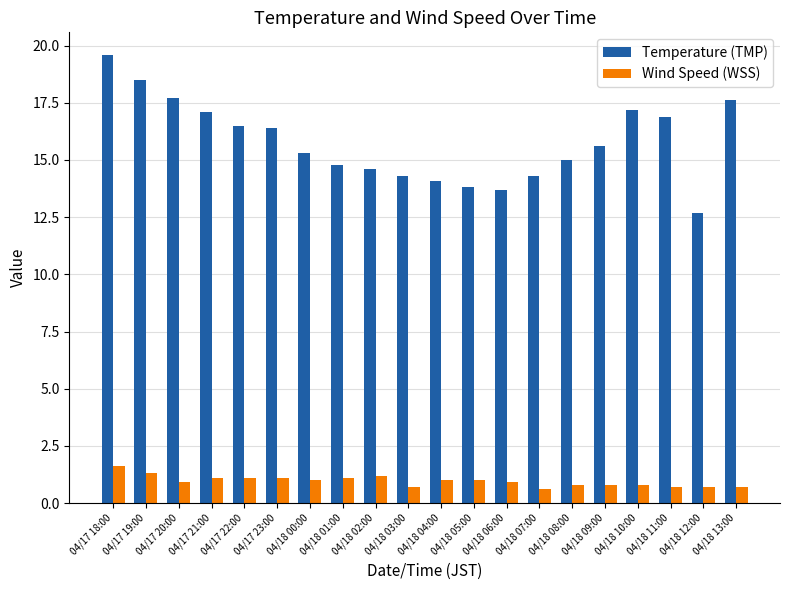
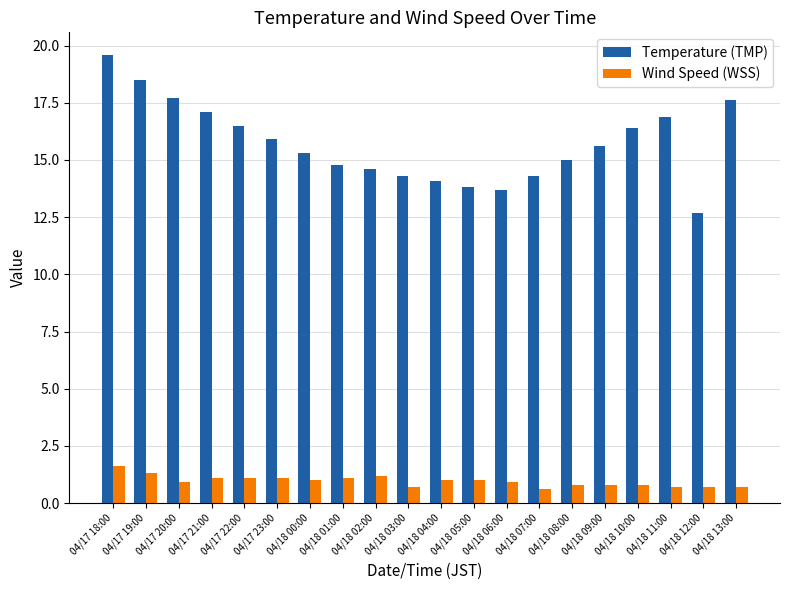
Temperature (TMP), 04/17 23:00: 16.4 -> 15.9
Temperature (TMP), 04/18 10:00: 17.2 -> 16.4
